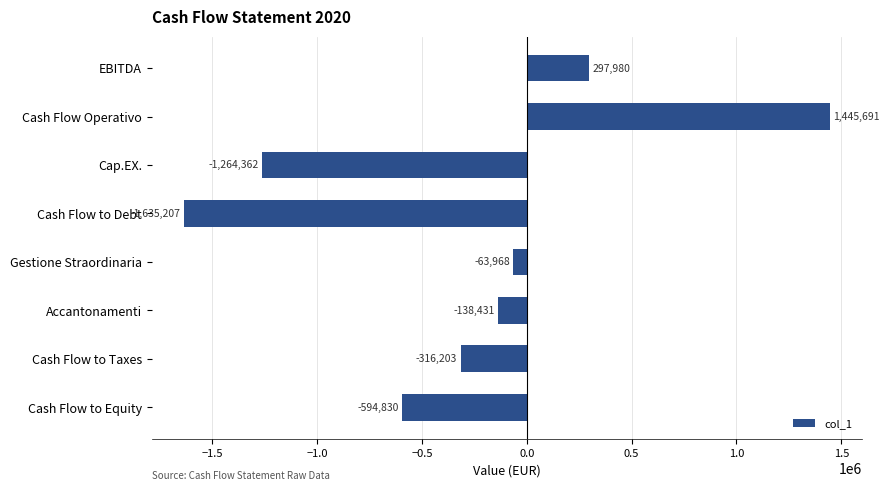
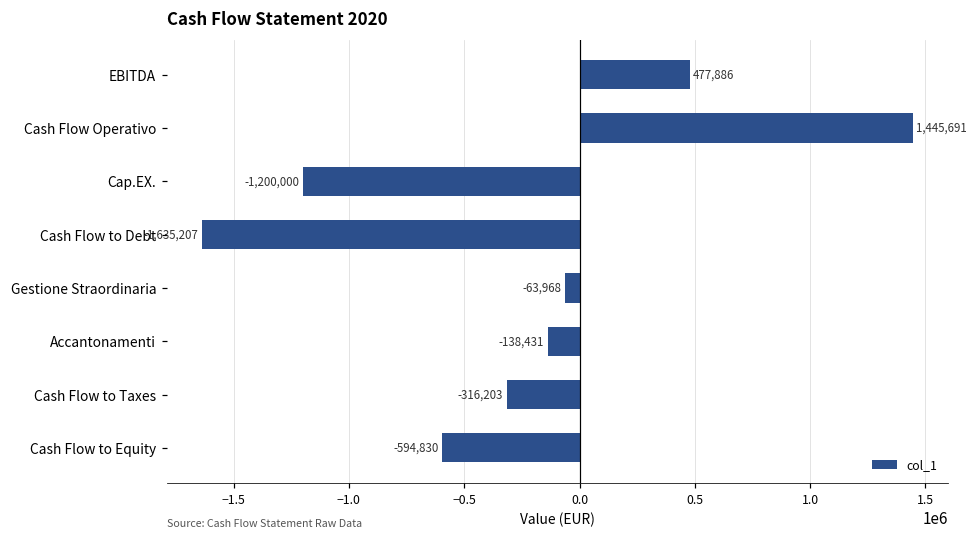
EBITDA: 297,980 -> 477,886
Cap.EX.: -1,264,362 -> -1,200,000
